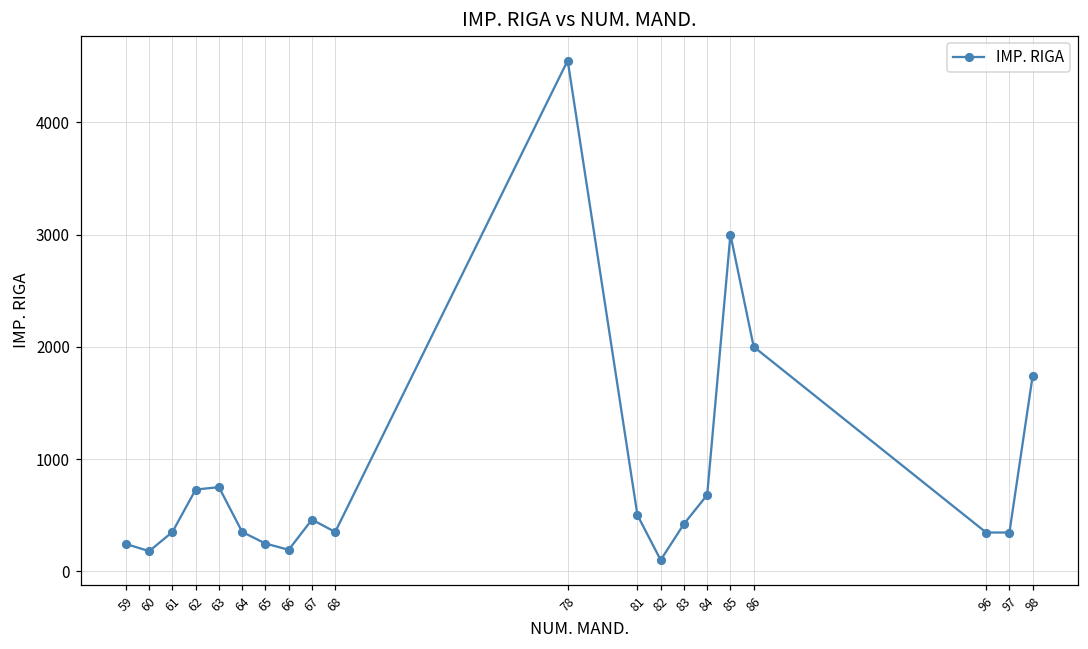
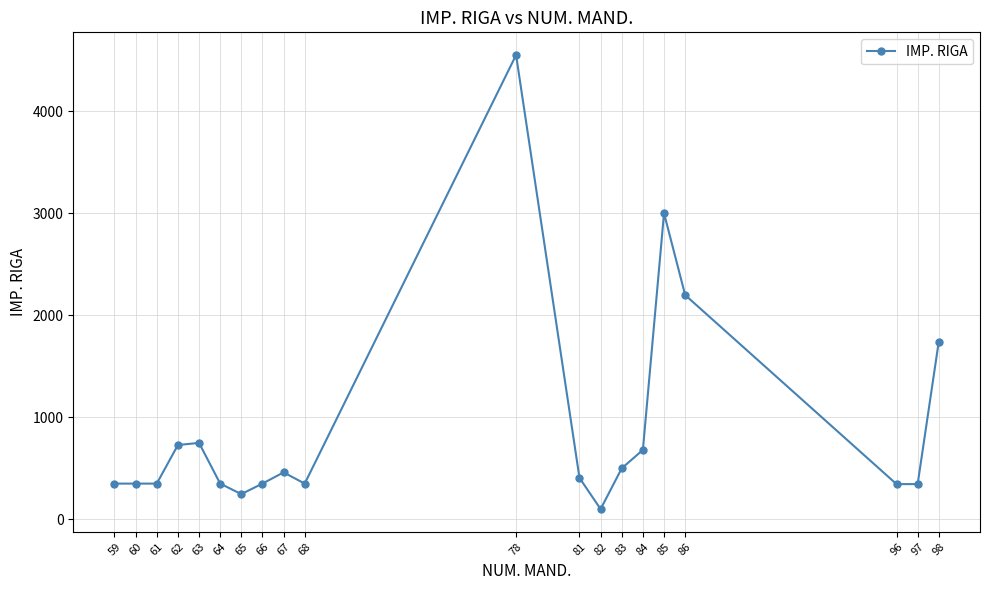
59: 240 -> 350
60: 180 -> 350
66: 190 -> 350
81: 500 -> 410
83: 420 -> 500
86: 2000 -> 2200
